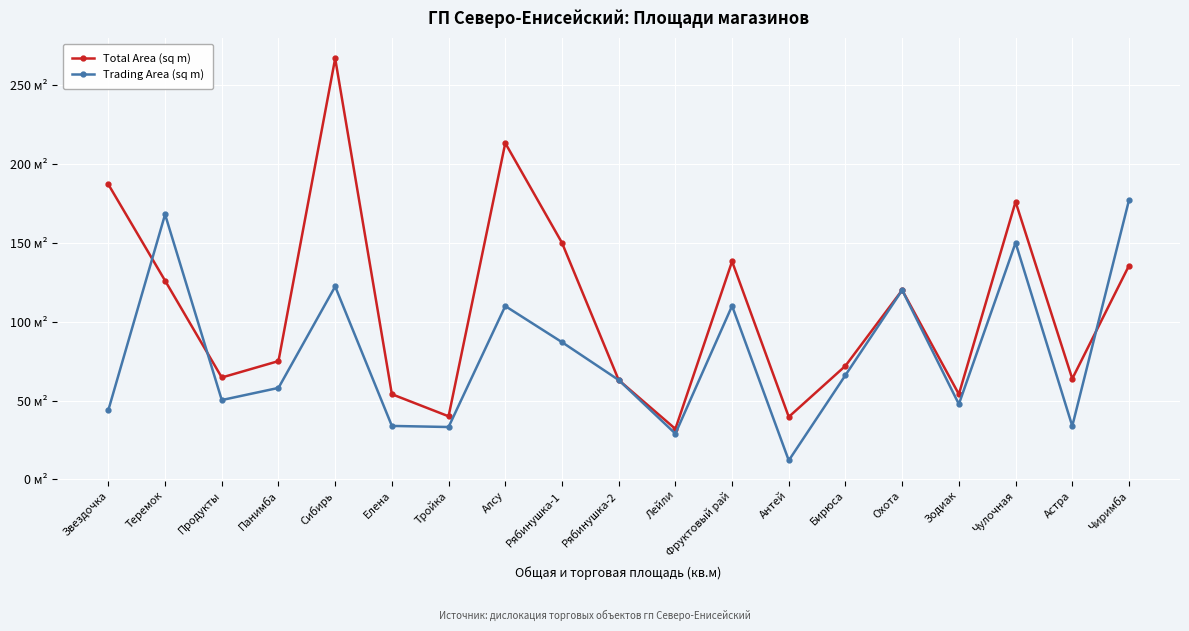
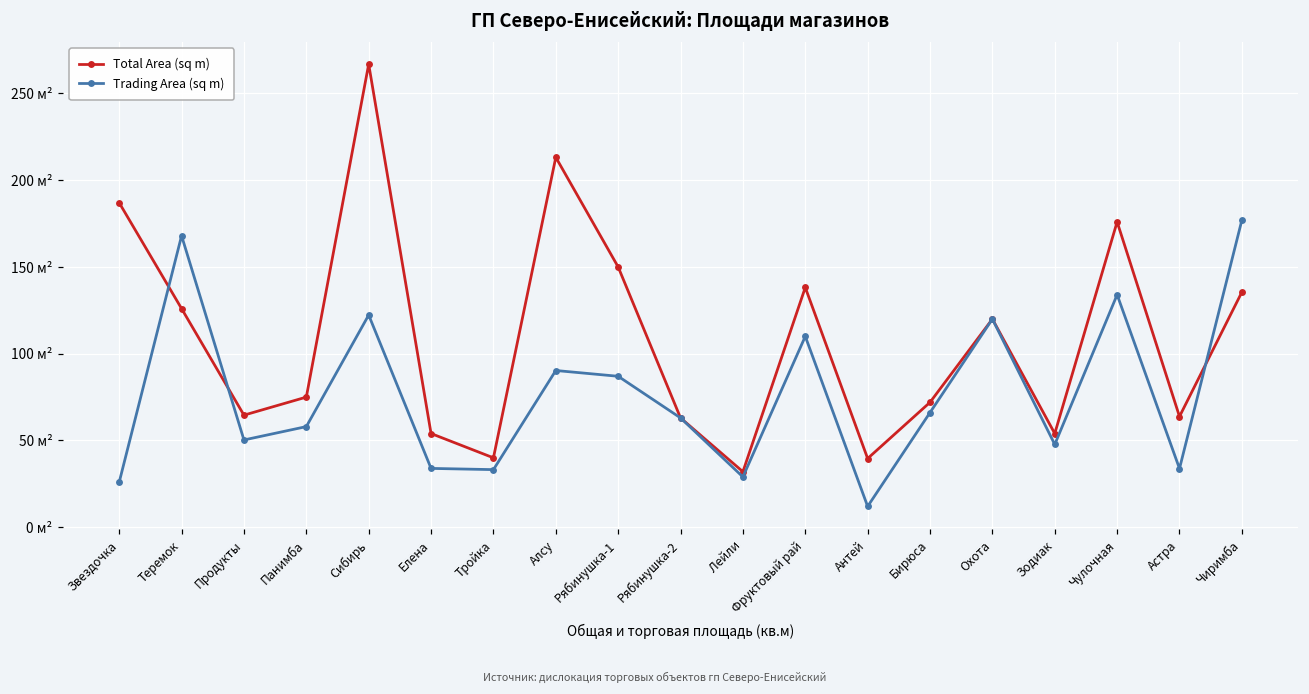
Trading Area (sq m), Звездочка: 44 м² -> 26 м²
Trading Area (sq m), Алсу: 110 м² -> 90 м²
Trading Area (sq m), Чулочная: 150 м² -> 134 м²
